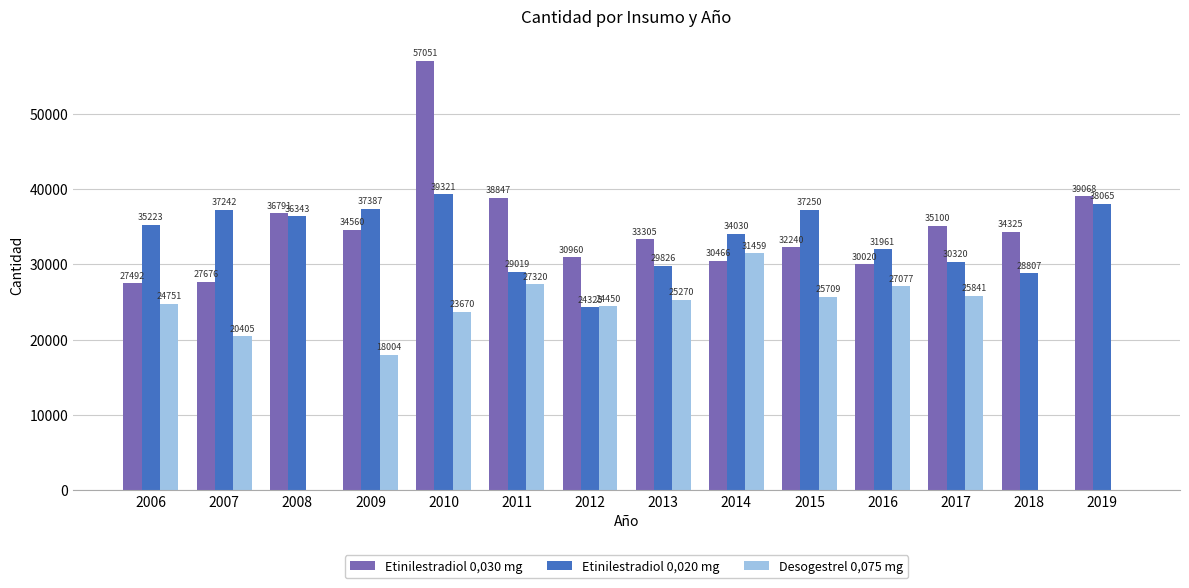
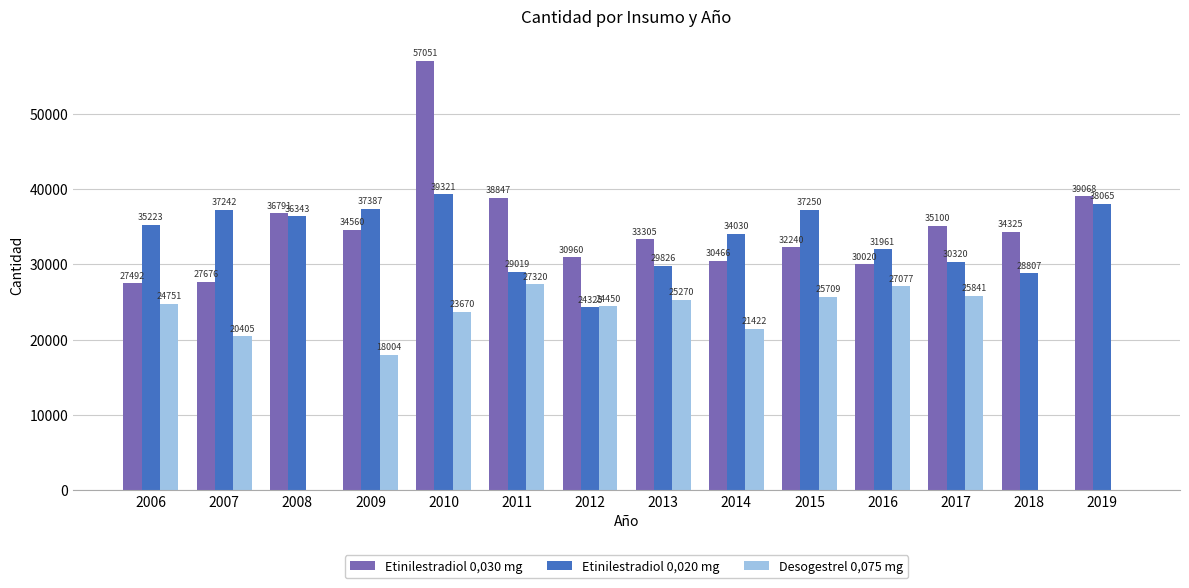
Desogestrel 0,075 mg, 2014: 31459 -> 21422
